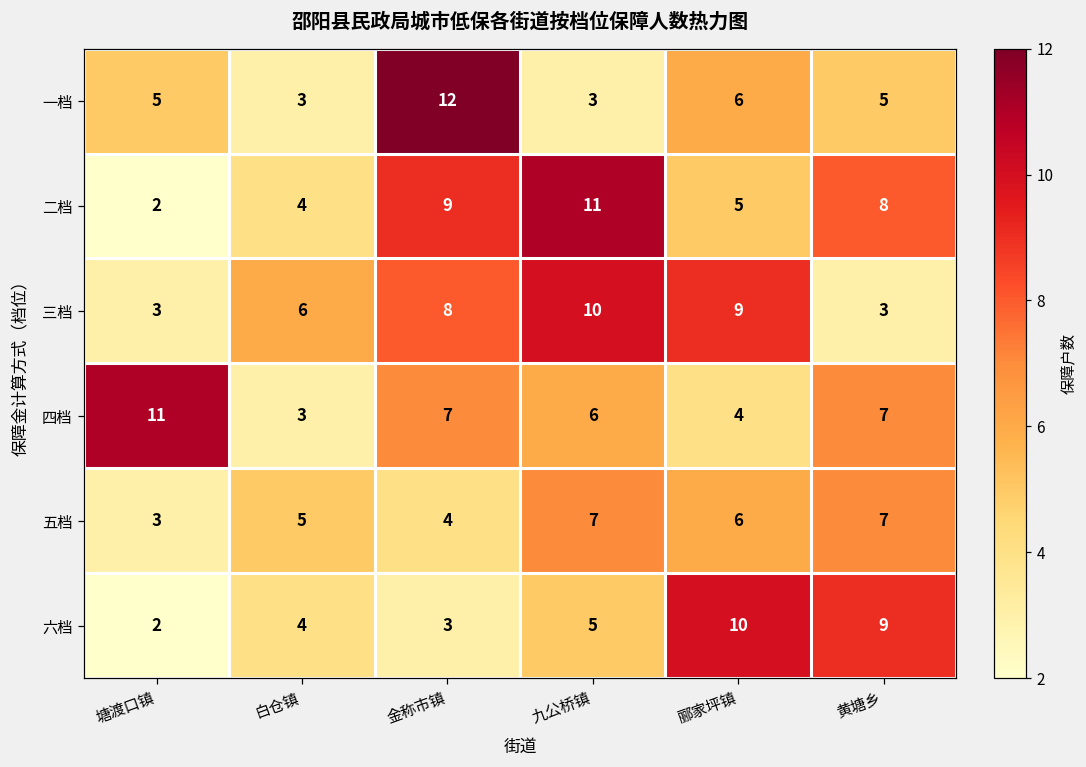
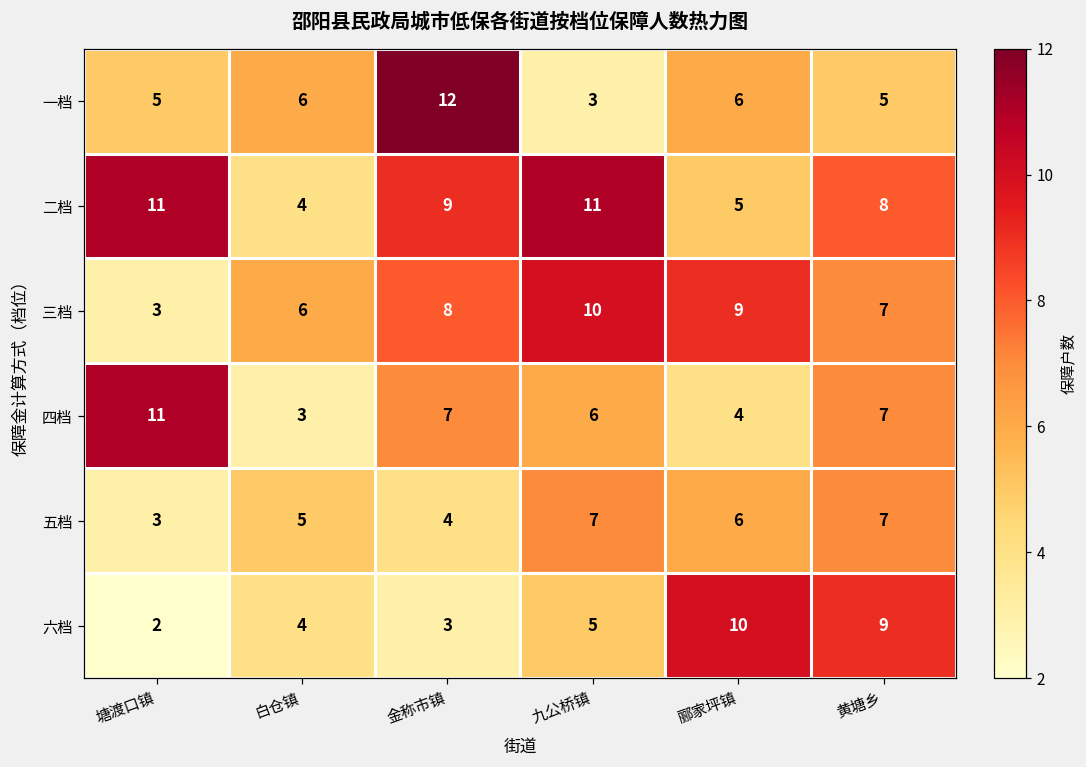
一档, 白仓镇: 3 -> 6
二档, 塘渡口镇: 2 -> 11
三档, 黄塘乡: 3 -> 7
